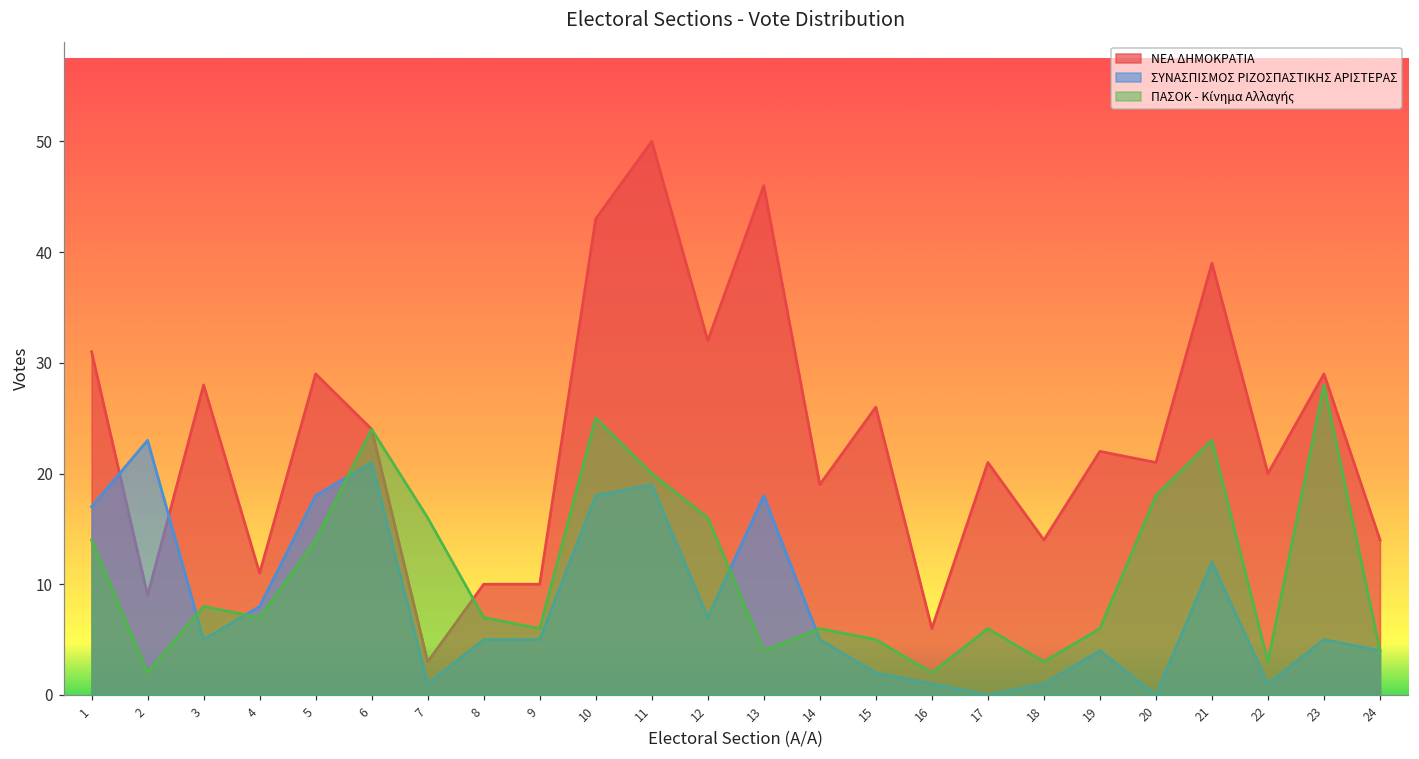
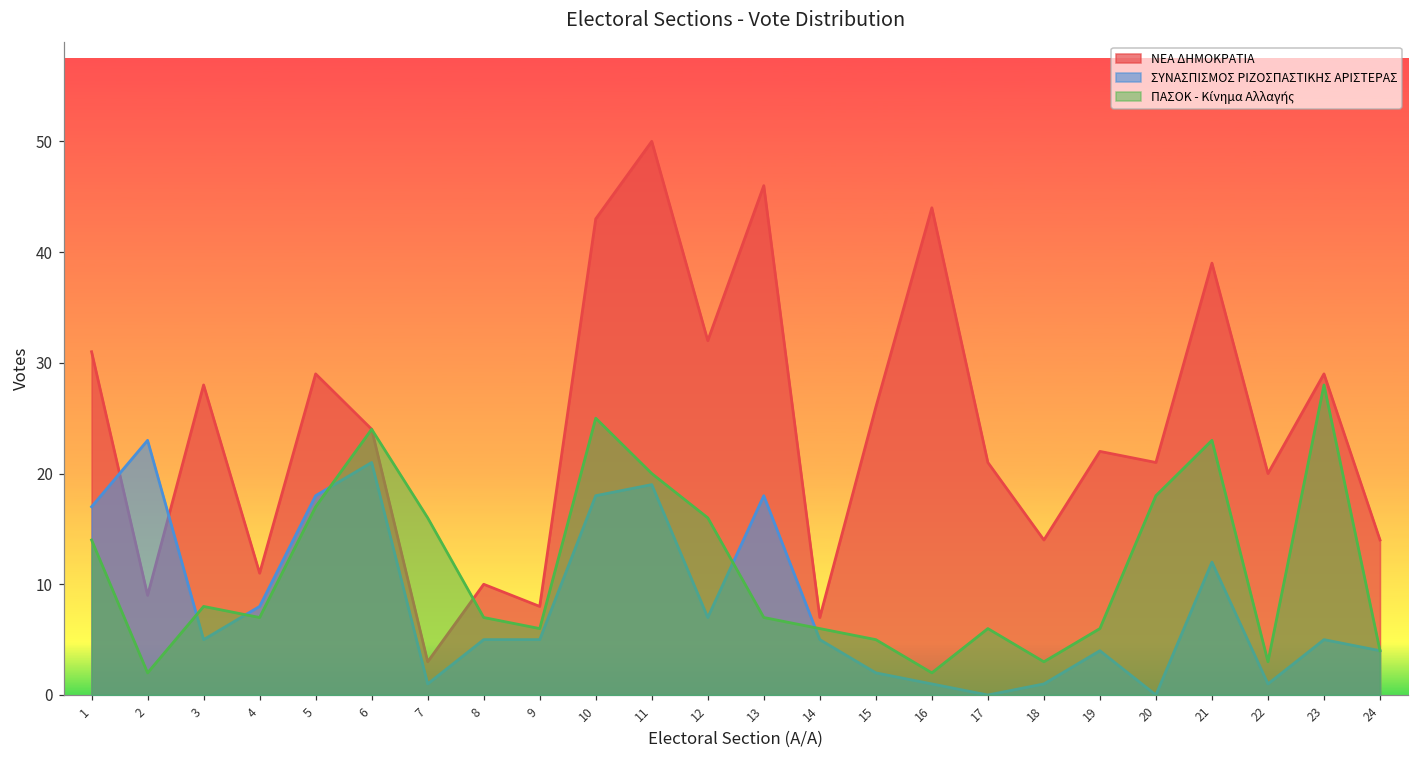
ΠΑΣΟΚ - Κίνημα Αλλαγής, 5: 14 -> 17
ΝΕΑ ΔΗΜΟΚΡΑΤΙΑ, 9: 10 -> 8
ΠΑΣΟΚ - Κίνημα Αλλαγής, 13: 4 -> 7
ΝΕΑ ΔΗΜΟΚΡΑΤΙΑ, 14: 19 -> 7
ΝΕΑ ΔΗΜΟΚΡΑΤΙΑ, 16: 6 -> 44
